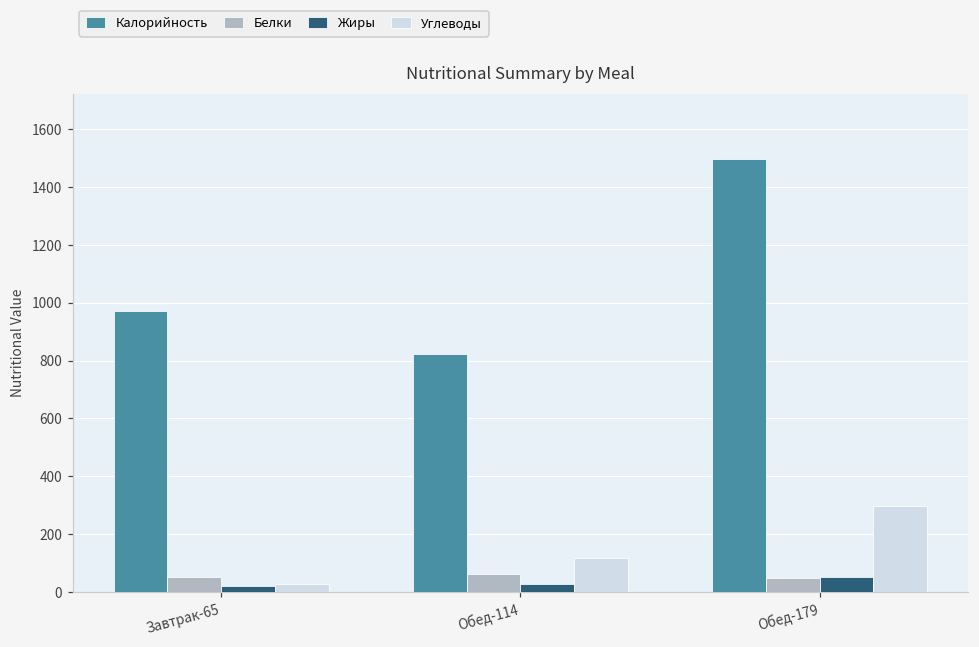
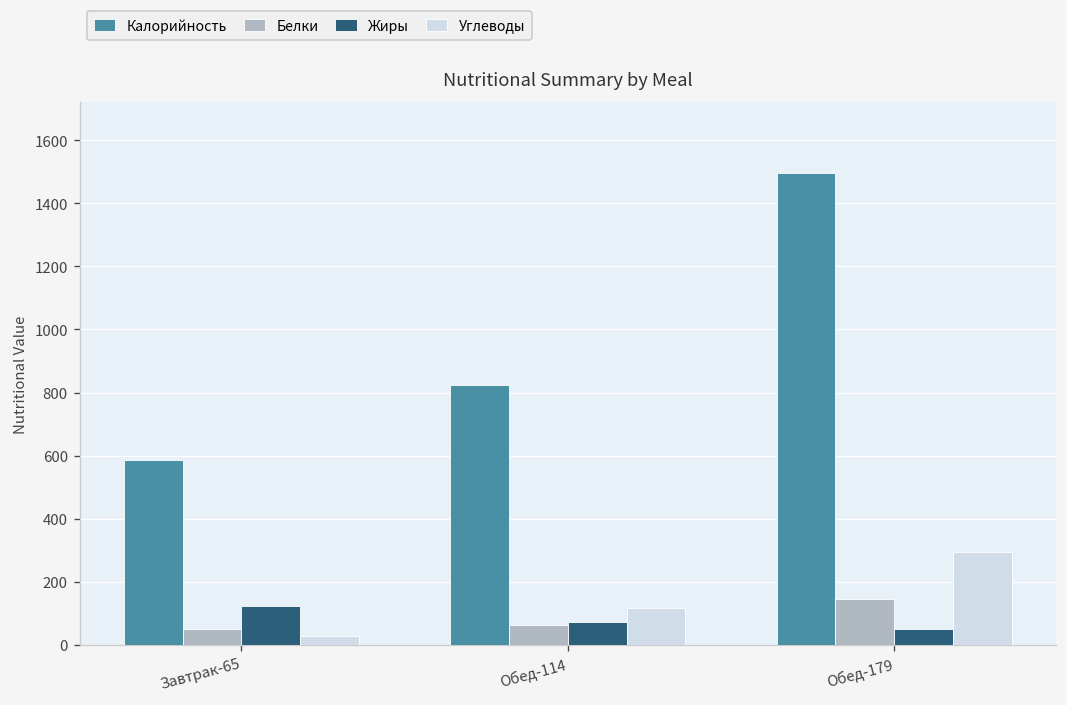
Калорийность, Завтрак-65: 970 -> 590
Жиры, Завтрак-65: 20 -> 120
Жиры, Обед-114: 30 -> 70
Белки, Обед-179: 50 -> 150
